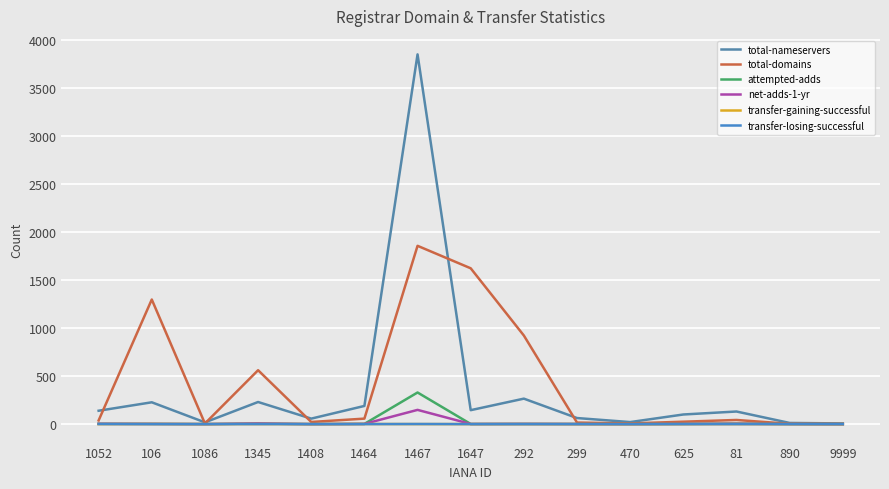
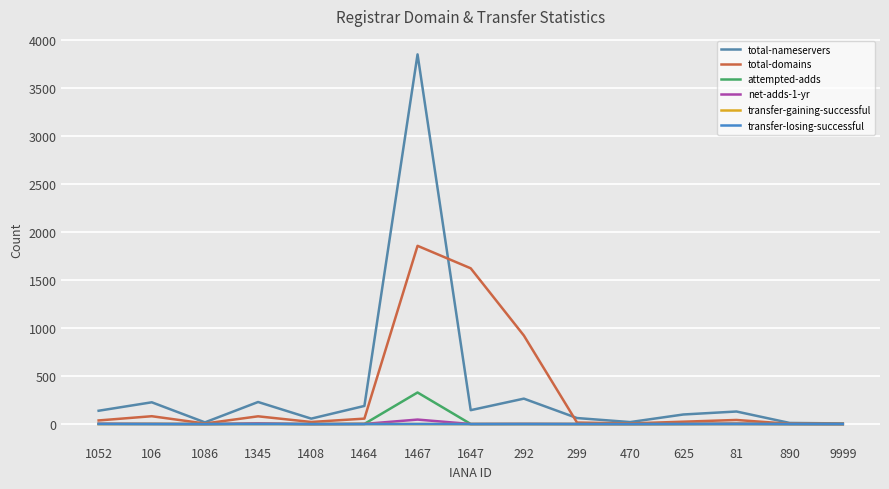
total-domains, 106: 1300 -> 100
total-domains, 1345: 600 -> 100
net-adds-1-yr, 1467: 100 -> 0
